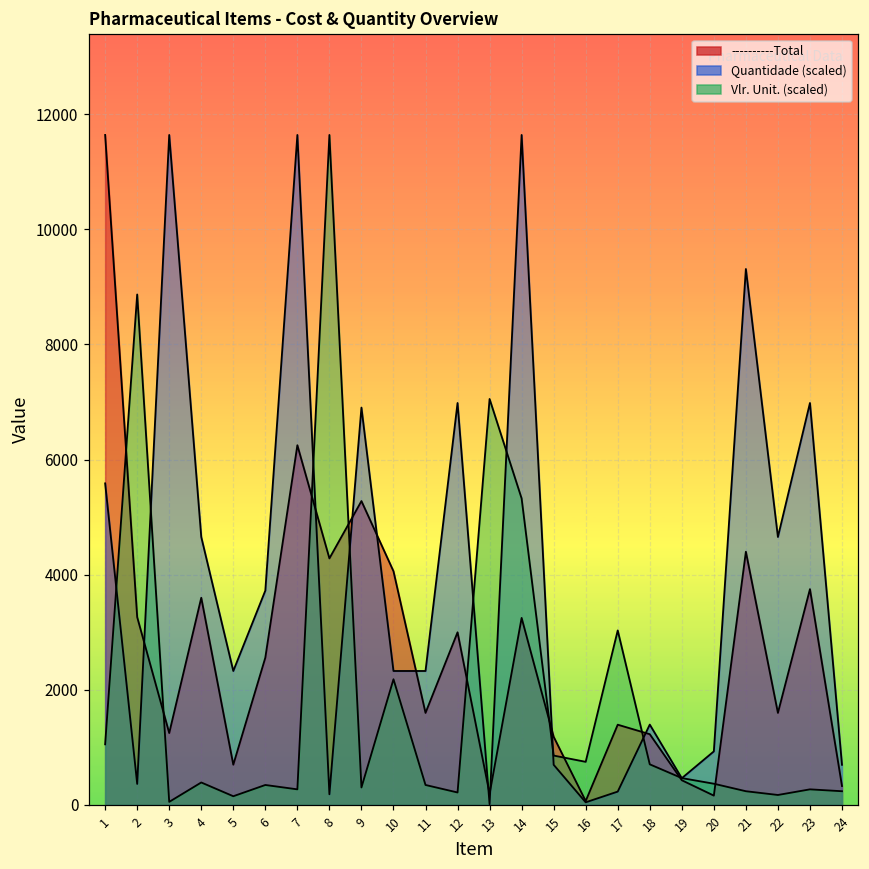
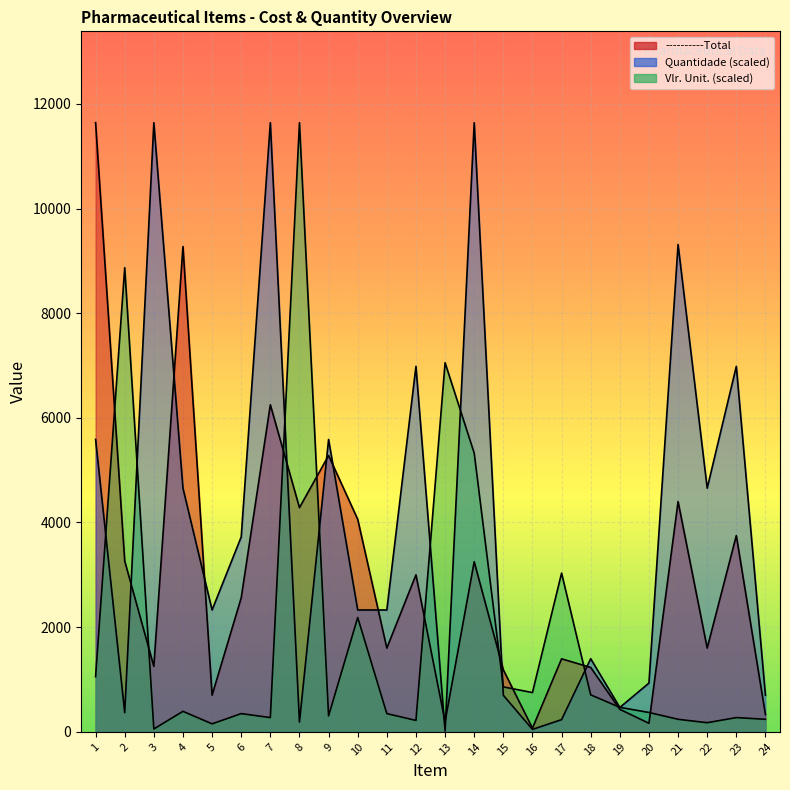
----------Total, 4: 3600 -> 9300
Quantidade (scaled), 9: 6900 -> 5600
